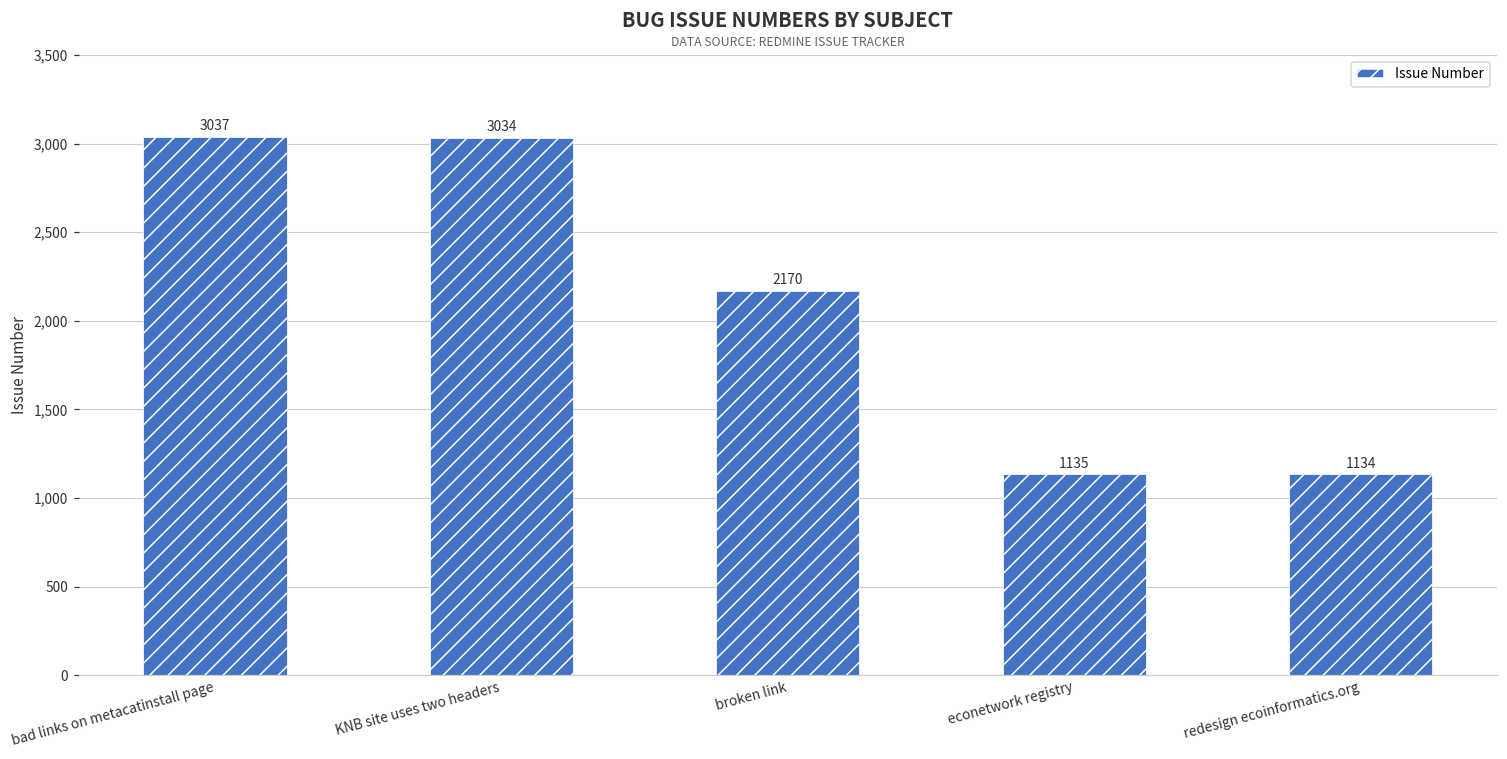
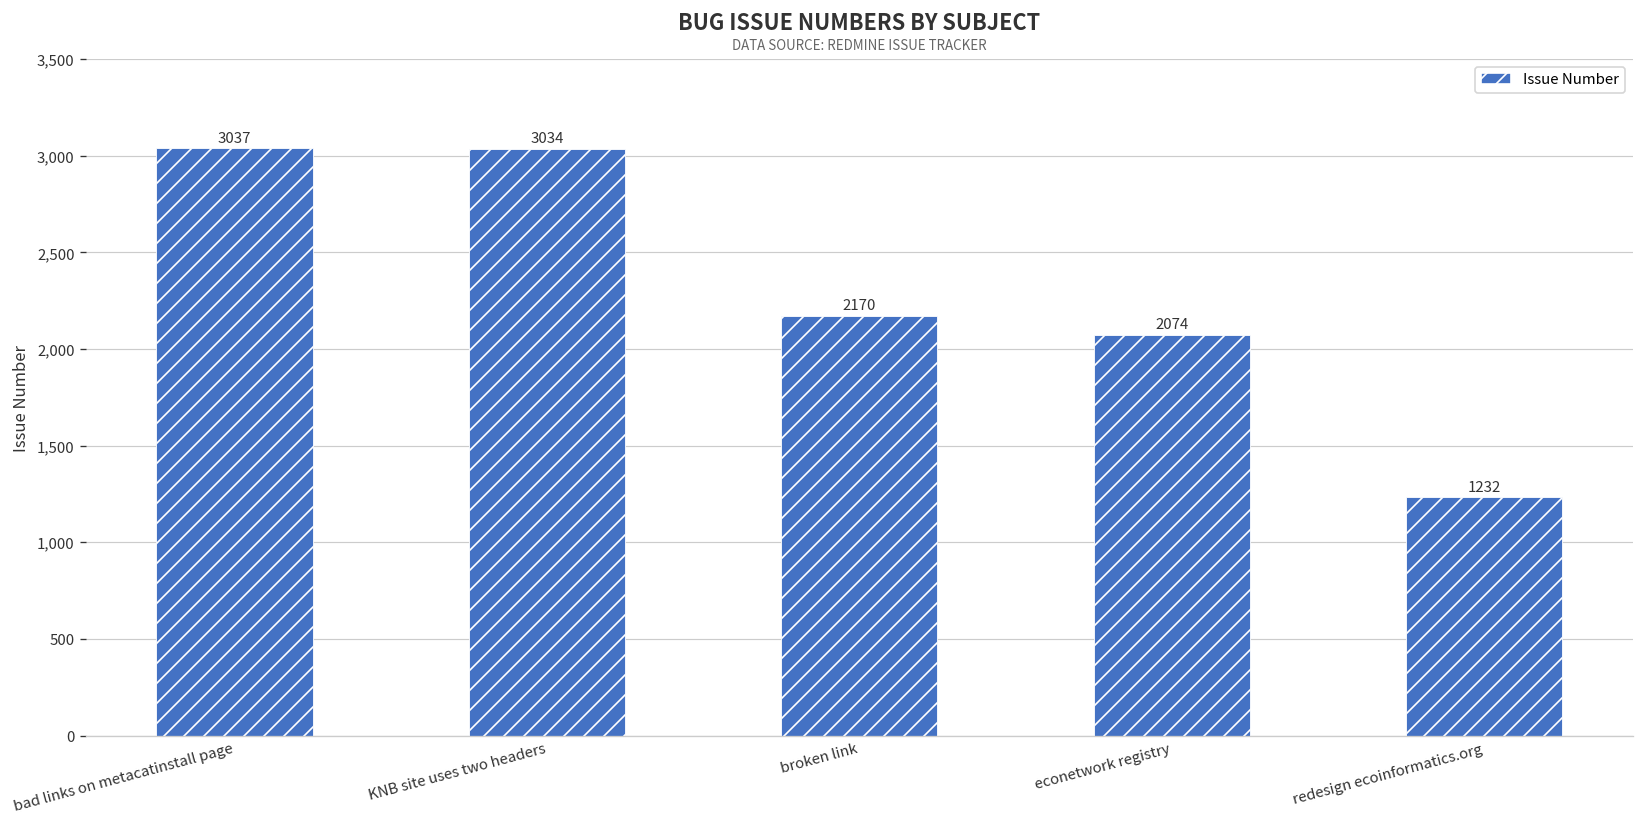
econetwork registry: 1135 -> 2074
redesign ecoinformatics.org: 1134 -> 1232
